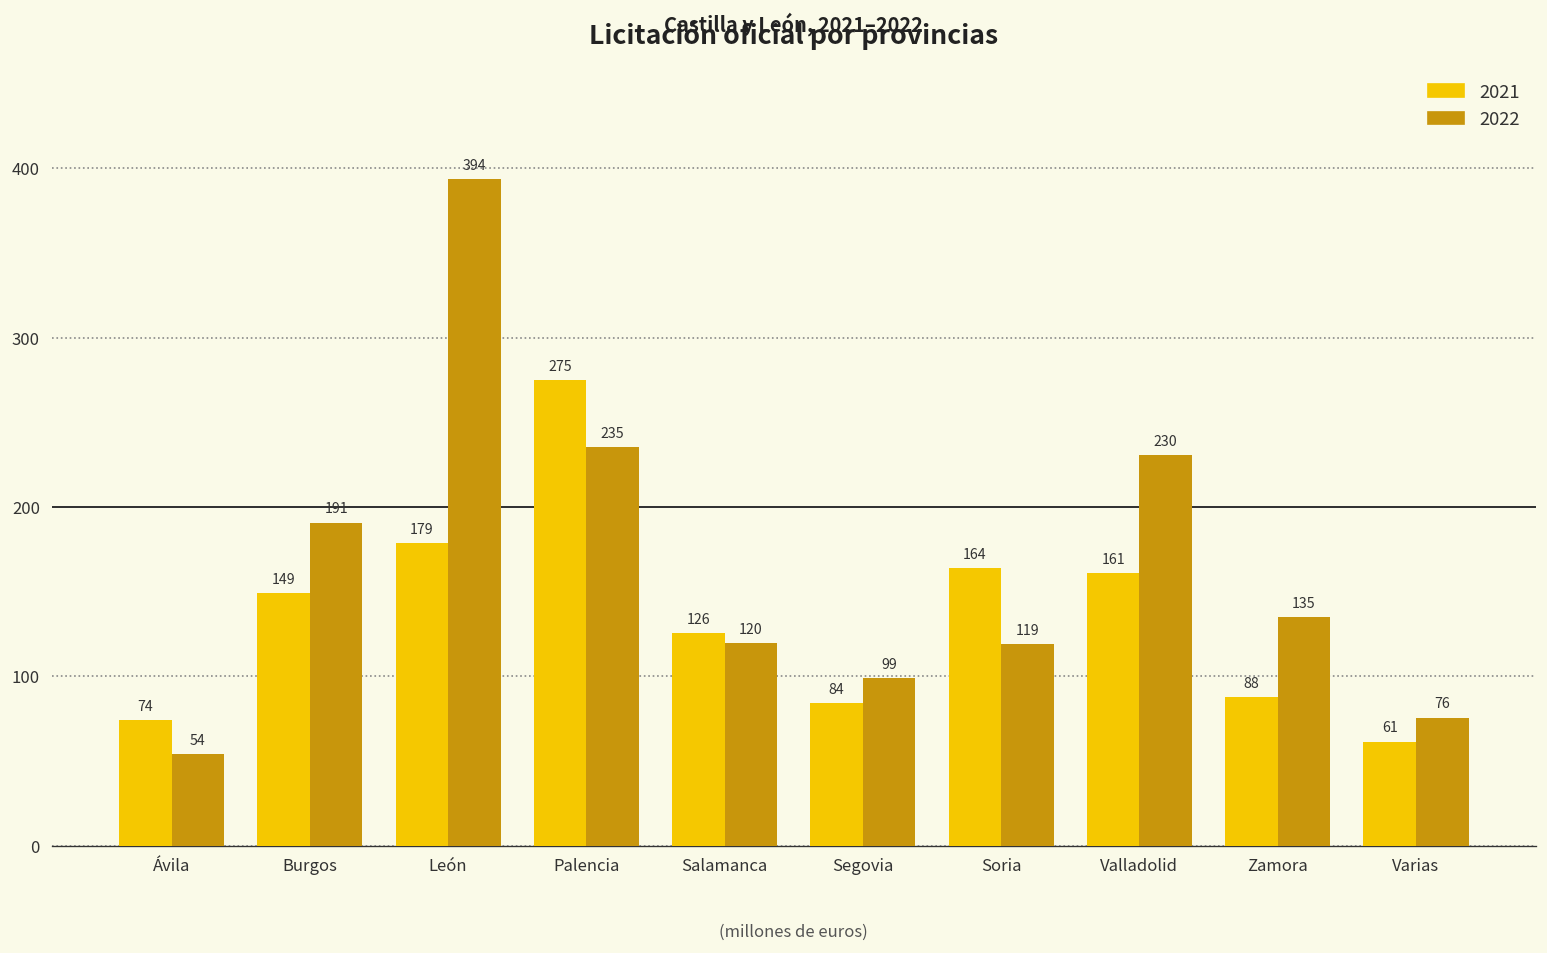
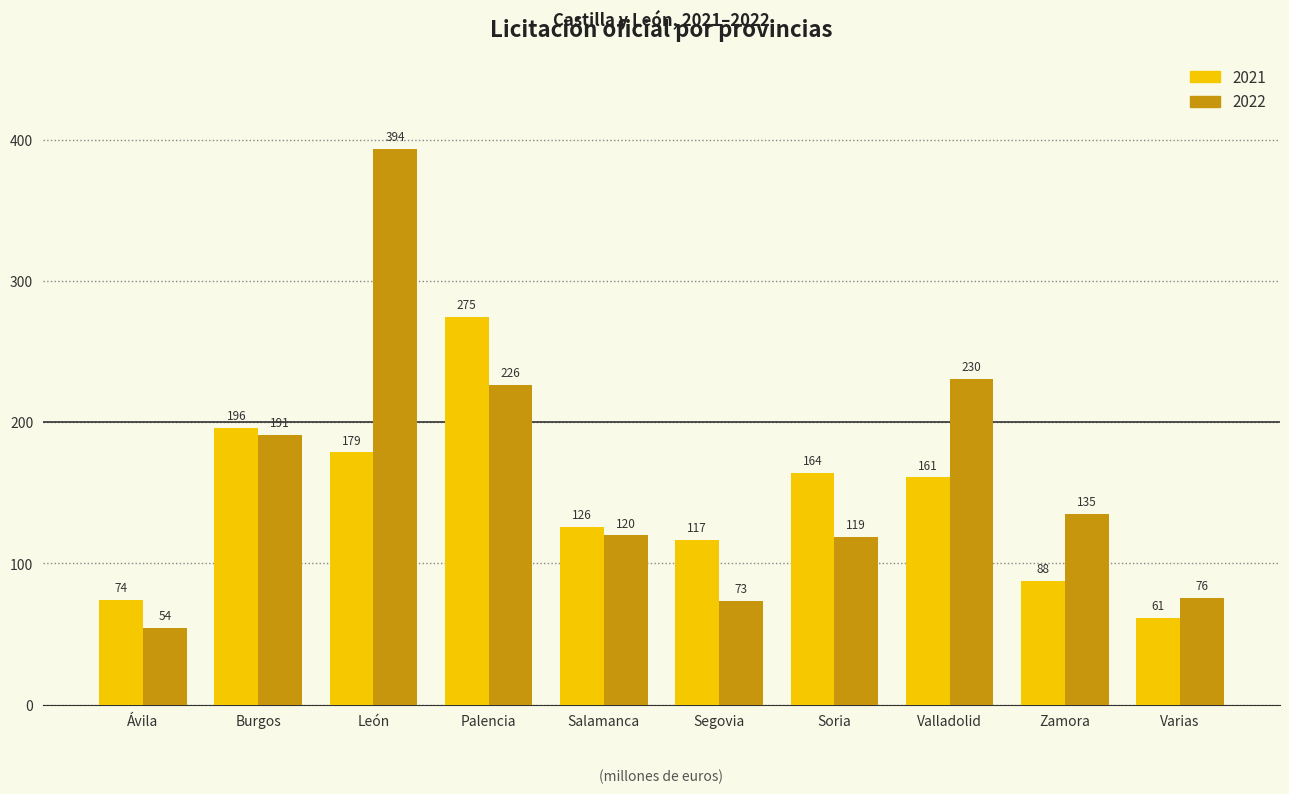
2021, Burgos: 149 -> 196
2022, Palencia: 235 -> 226
2021, Segovia: 84 -> 117
2022, Segovia: 99 -> 73
